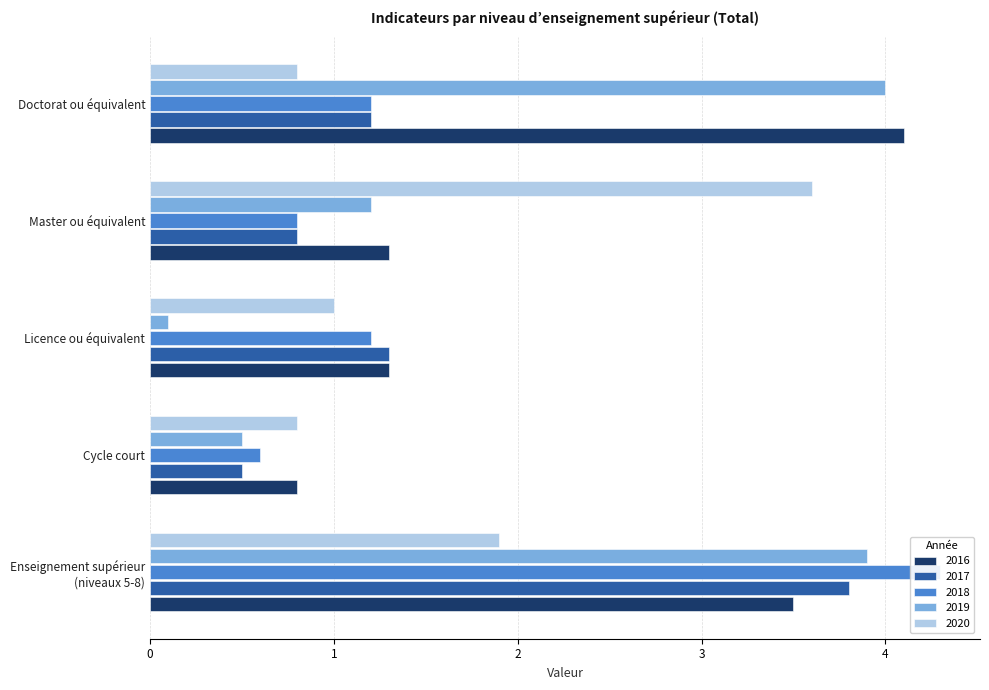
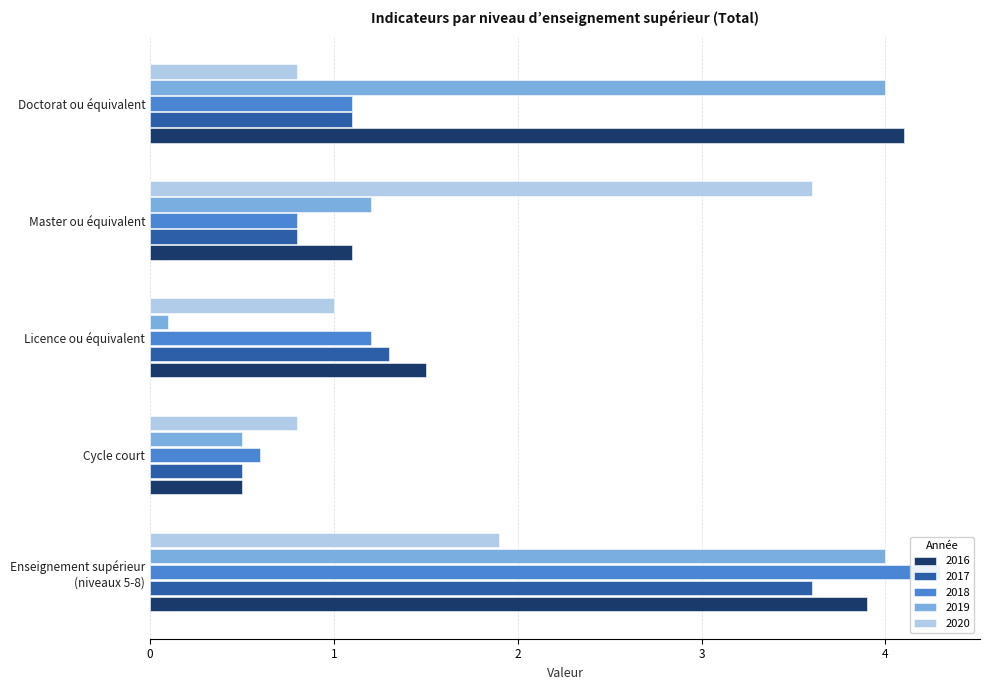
2018, Doctorat ou équivalent: 1.2 -> 1.1
2017, Doctorat ou équivalent: 1.2 -> 1.1
2016, Master ou équivalent: 1.3 -> 1.1
2016, Licence ou équivalent: 1.3 -> 1.5
2016, Cycle court: 0.8 -> 0.5
2019, Enseignement supérieur (niveaux 5-8): 3.9 -> 4.0
2017, Enseignement supérieur (niveaux 5-8): 3.8 -> 3.6
2016, Enseignement supérieur (niveaux 5-8): 3.5 -> 3.9
